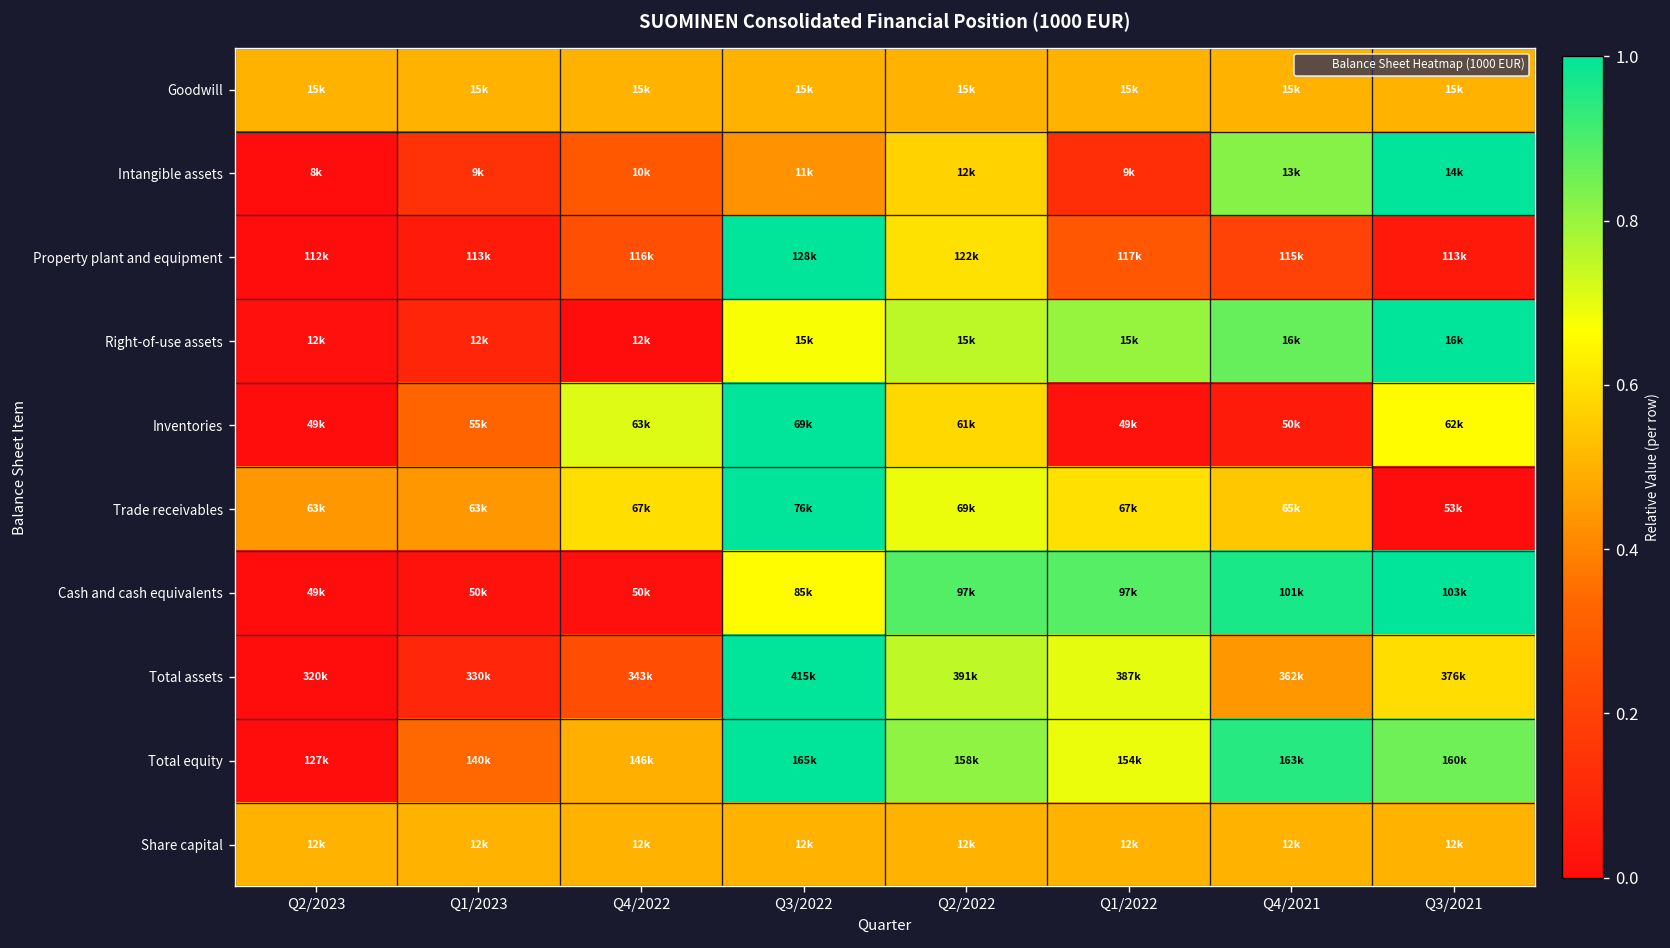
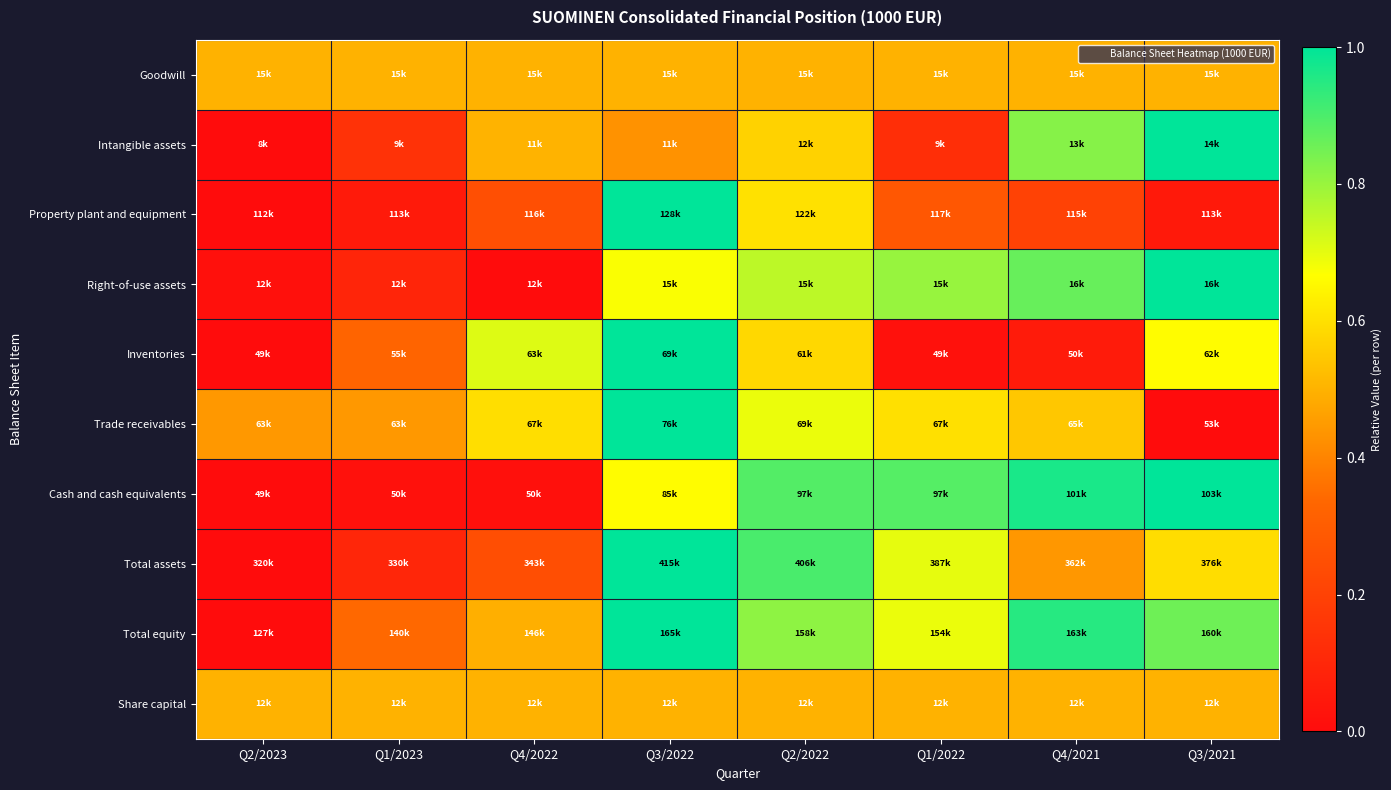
Intangible assets, Q4/2022: 10k -> 11k
Total assets, Q2/2022: 391k -> 406k
